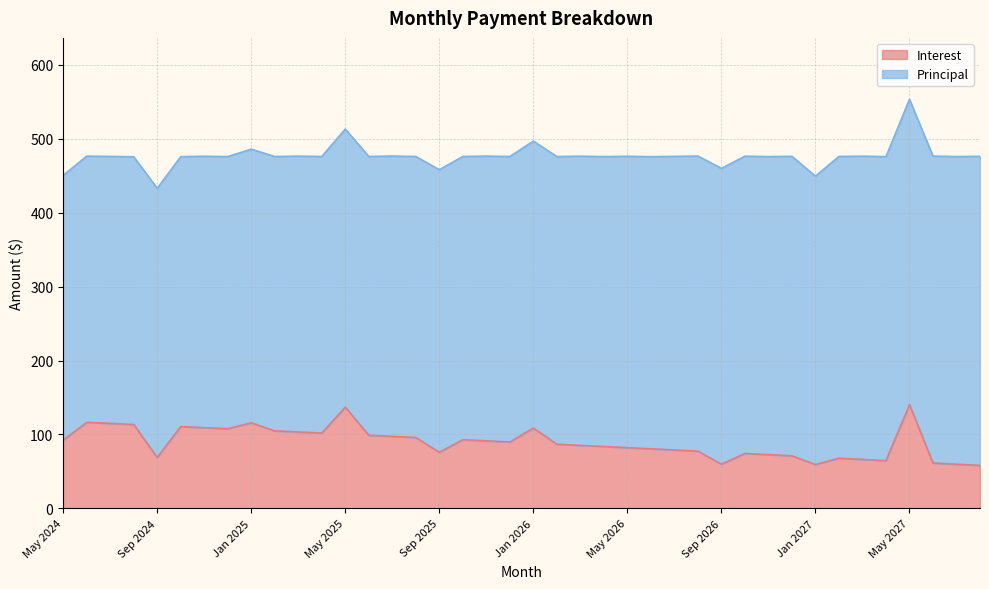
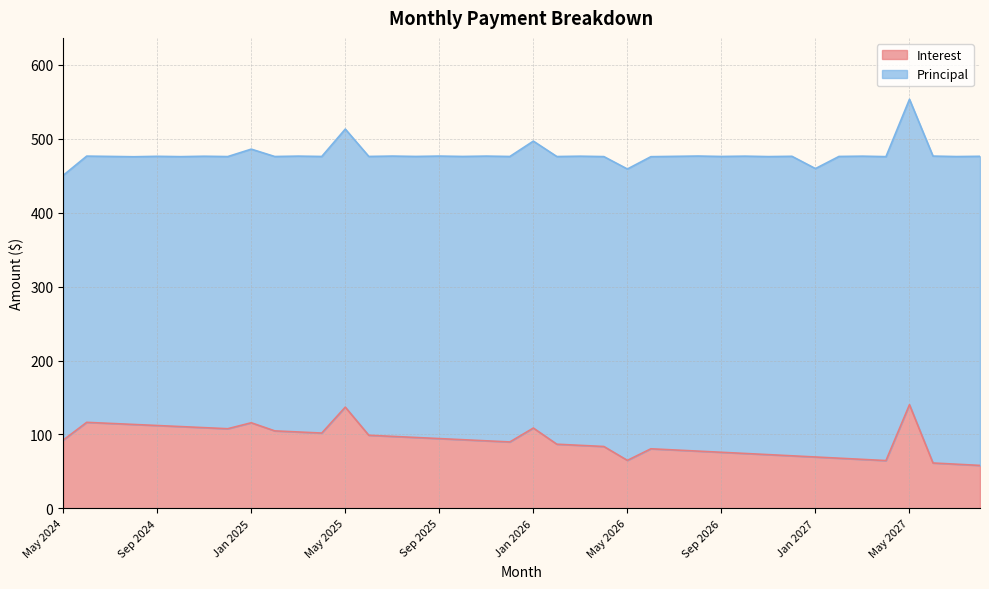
Interest, Sep 2024: 70 -> 110
Interest, Sep 2025: 80 -> 90
Interest, May 2026: 80 -> 70
Interest, Sep 2026: 60 -> 80
Interest, Jan 2027: 60 -> 70
